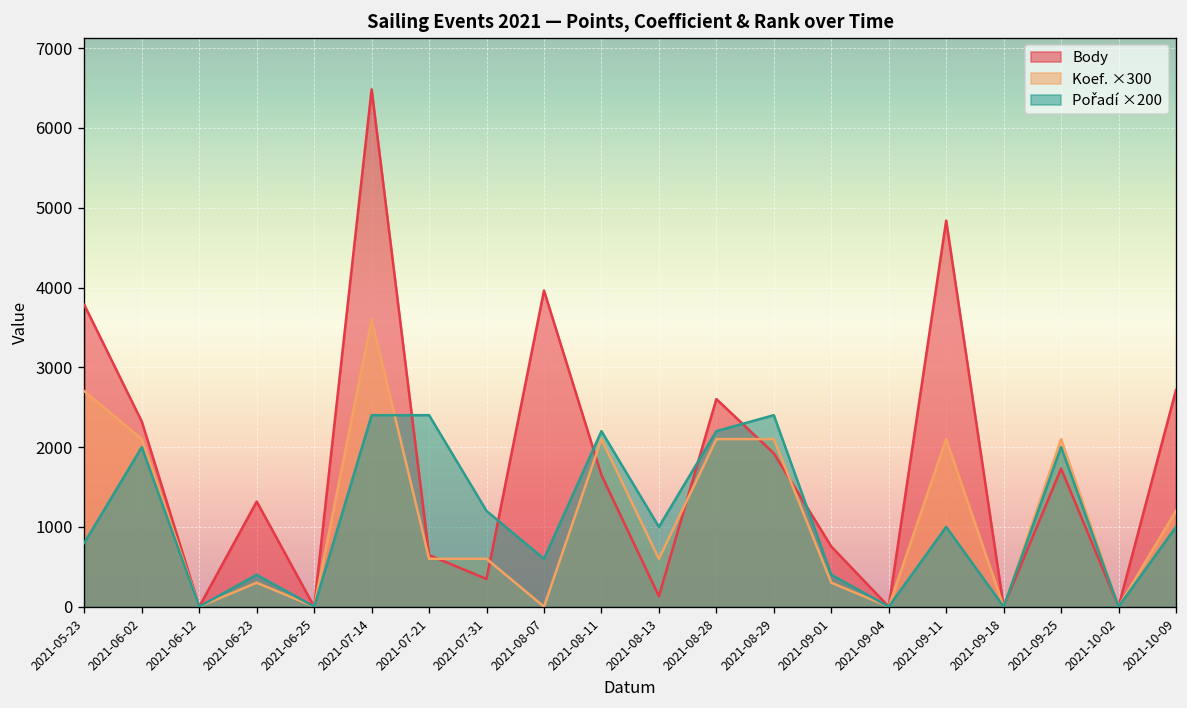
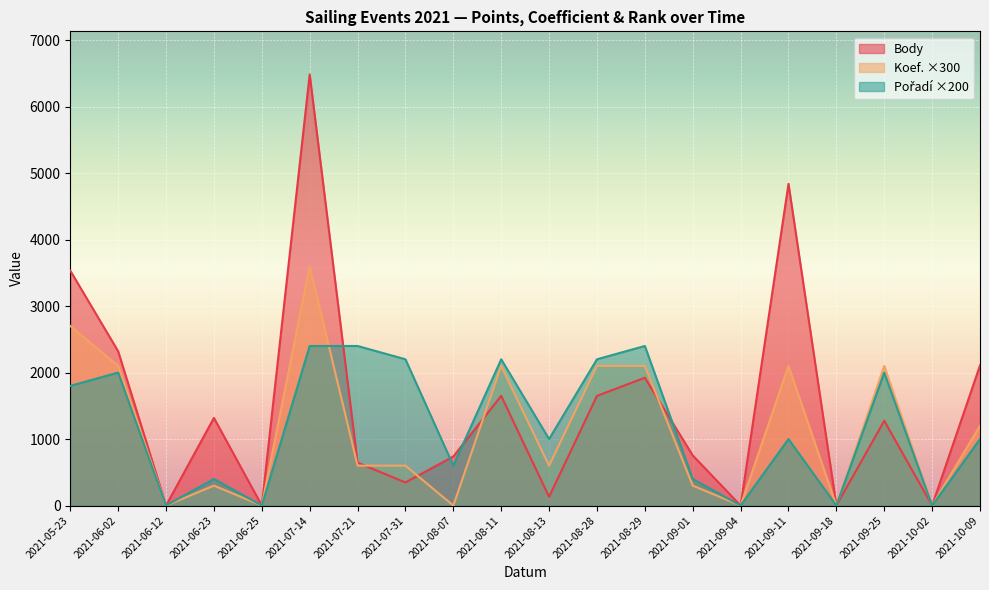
Body, 2021-05-23: 3800 -> 3500
Pořadí ×200, 2021-05-23: 800 -> 1800
Pořadí ×200, 2021-07-31: 1200 -> 2200
Body, 2021-08-07: 4000 -> 700
Body, 2021-08-28: 2600 -> 1700
Body, 2021-09-25: 1700 -> 1300
Body, 2021-10-09: 2700 -> 2100
